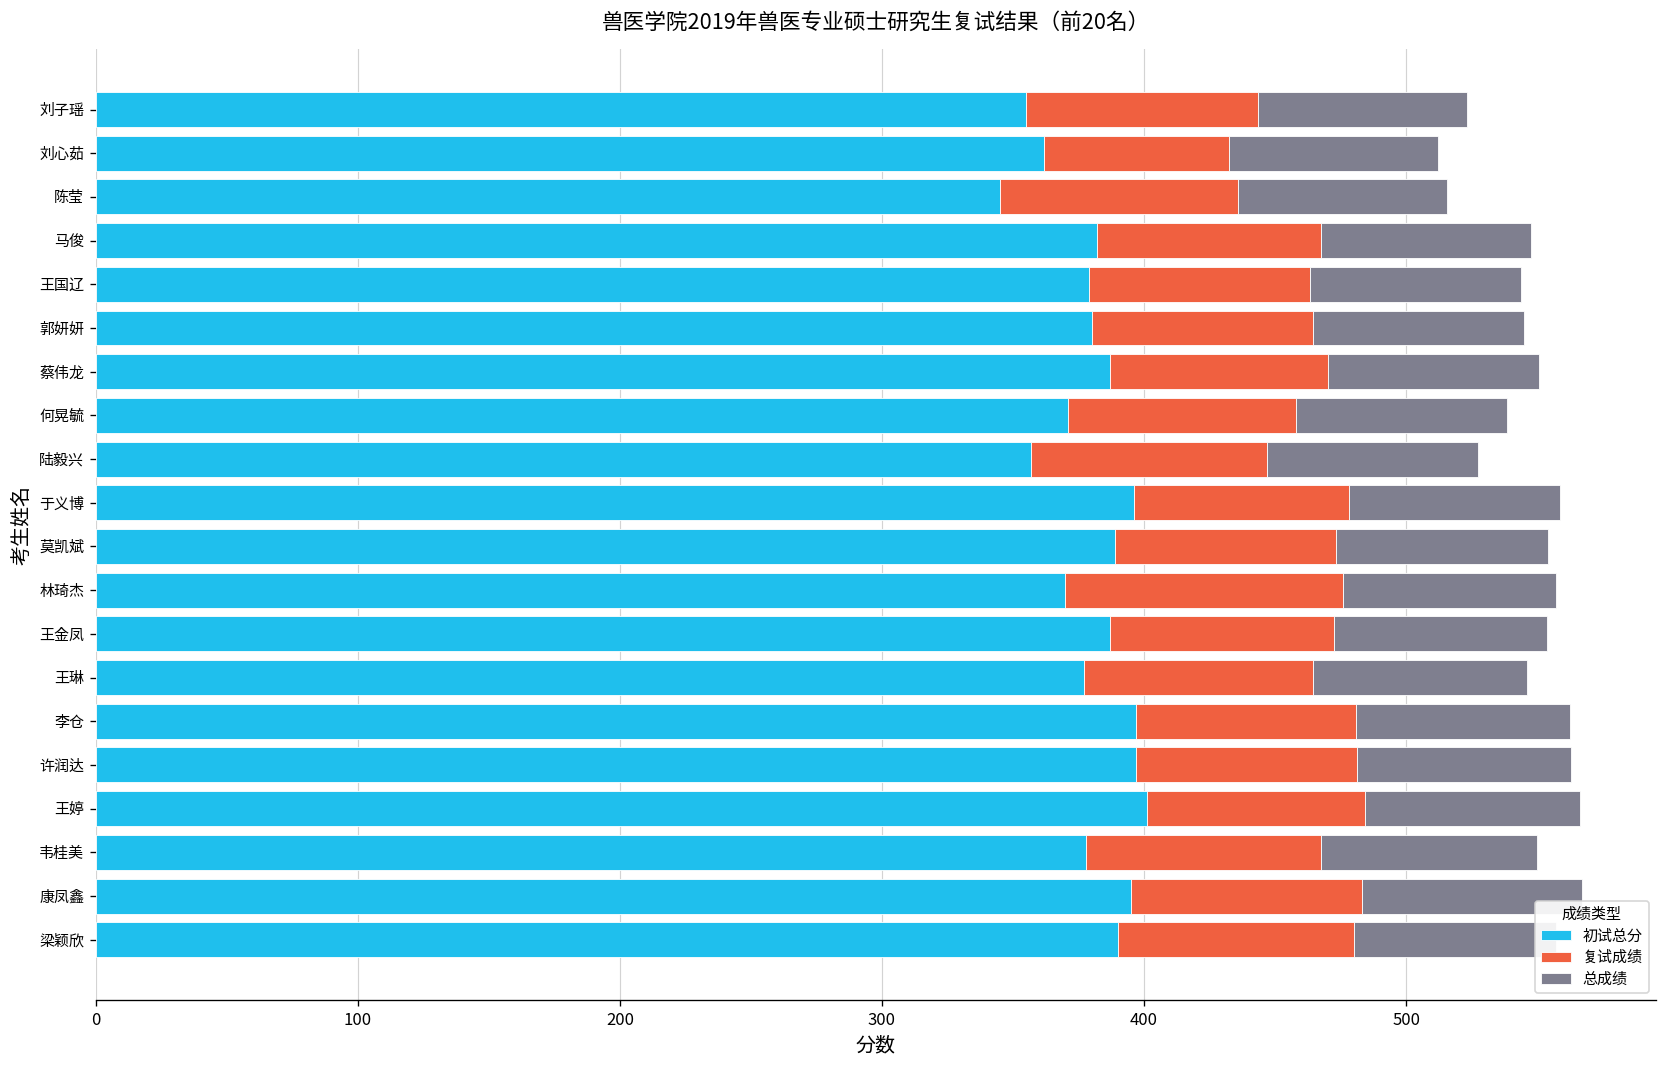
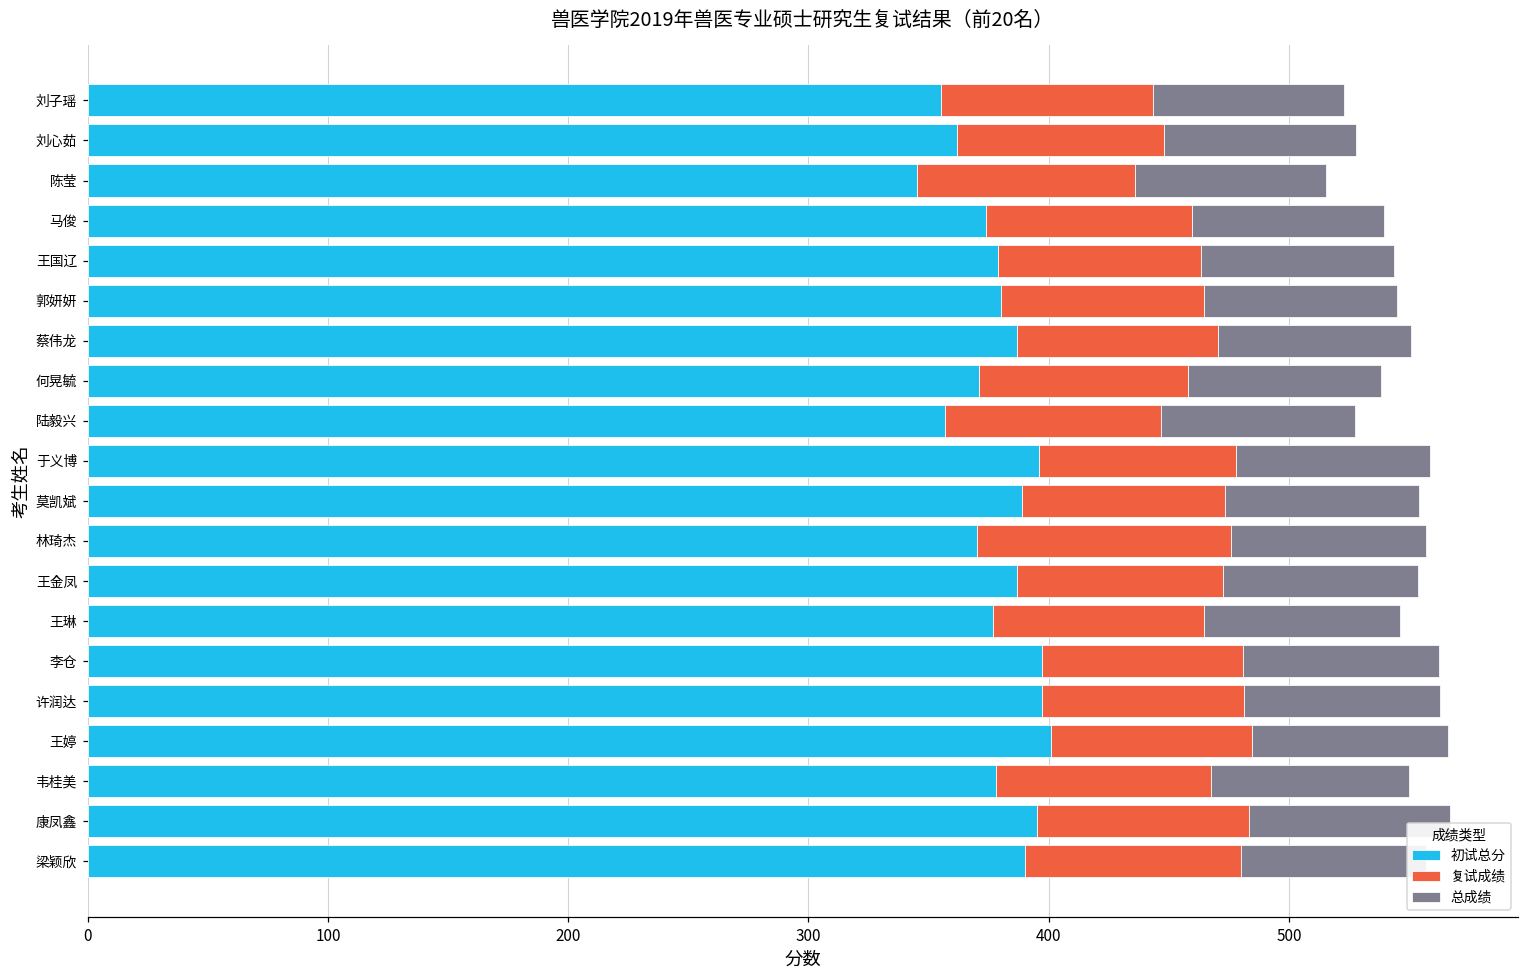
复试成绩, 刘心茹: 70 -> 86
初试总分, 马俊: 382 -> 374
